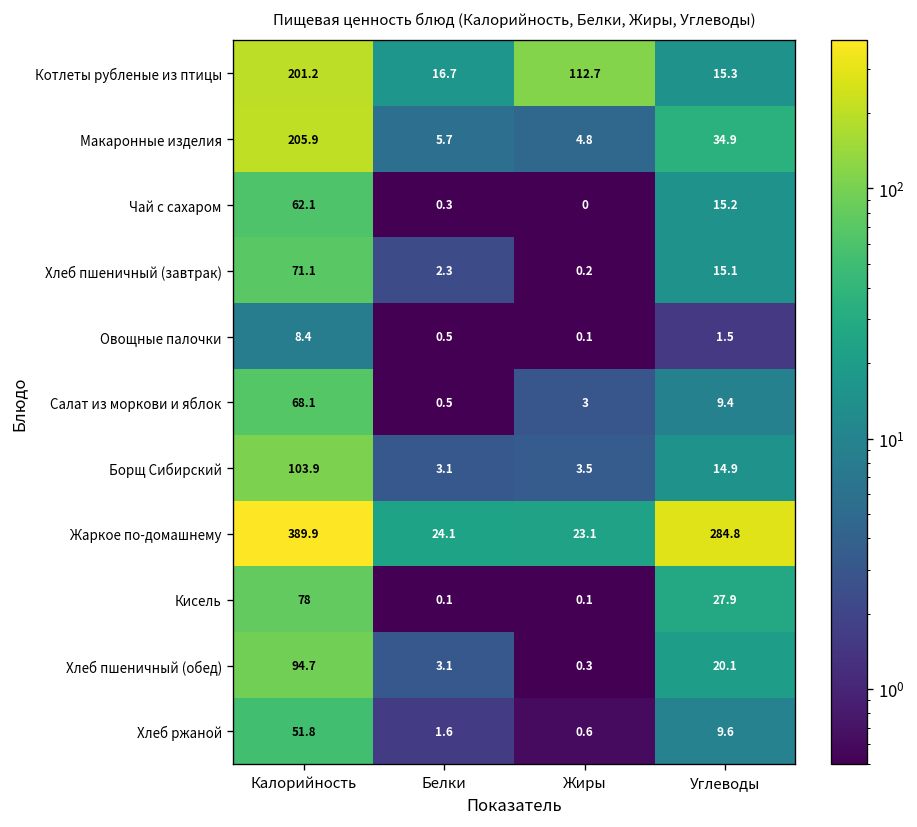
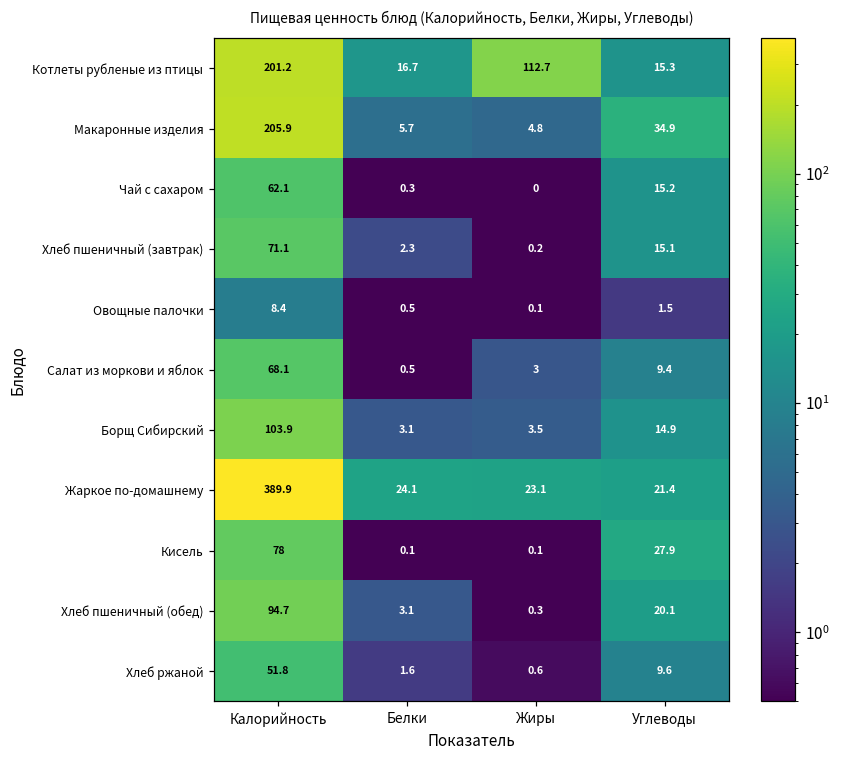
Жаркое по-домашнему, Углеводы: 284.8 -> 21.4
